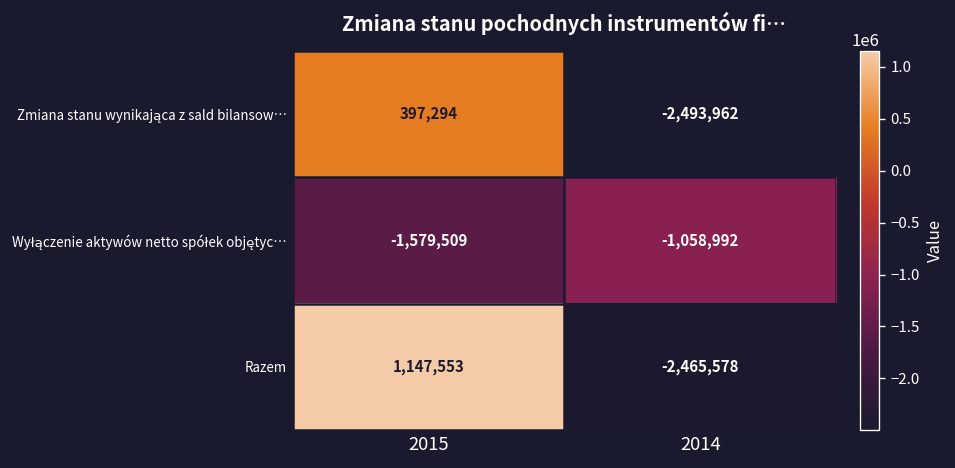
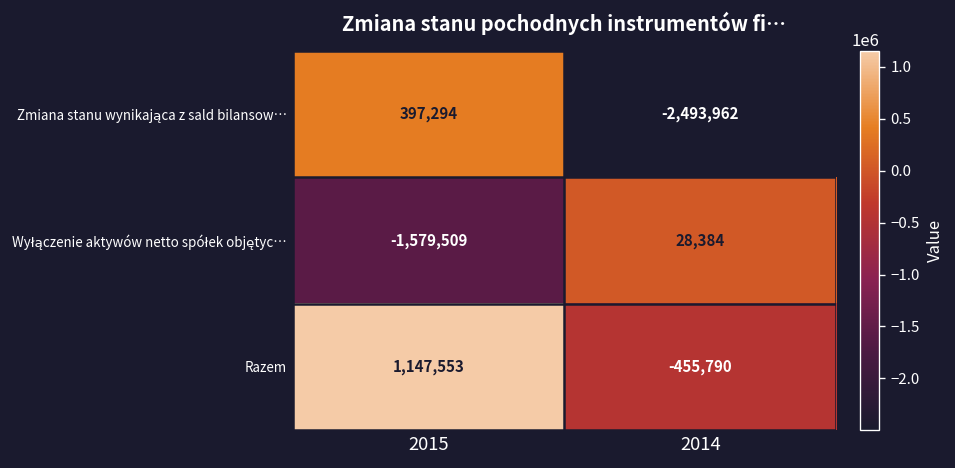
Wyłączenie aktywów netto spółek objętyc…, 2014: -1,058,992 -> 28,384
Razem, 2014: -2,465,578 -> -455,790
